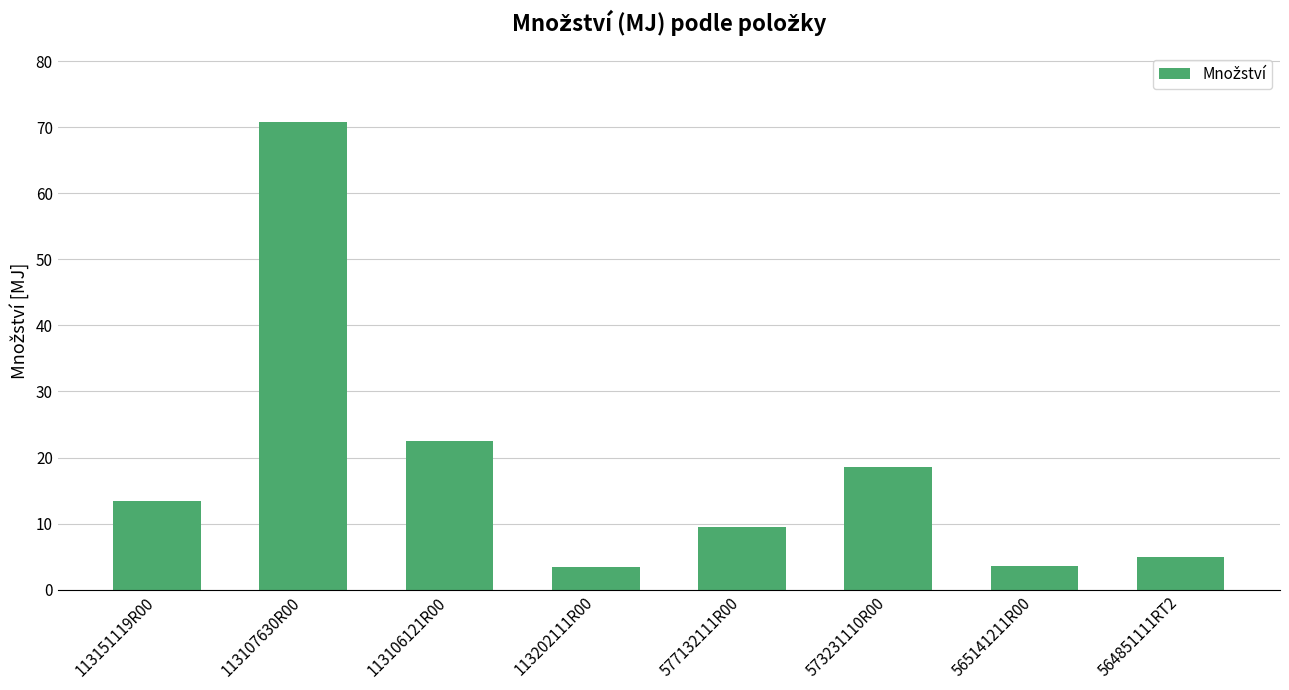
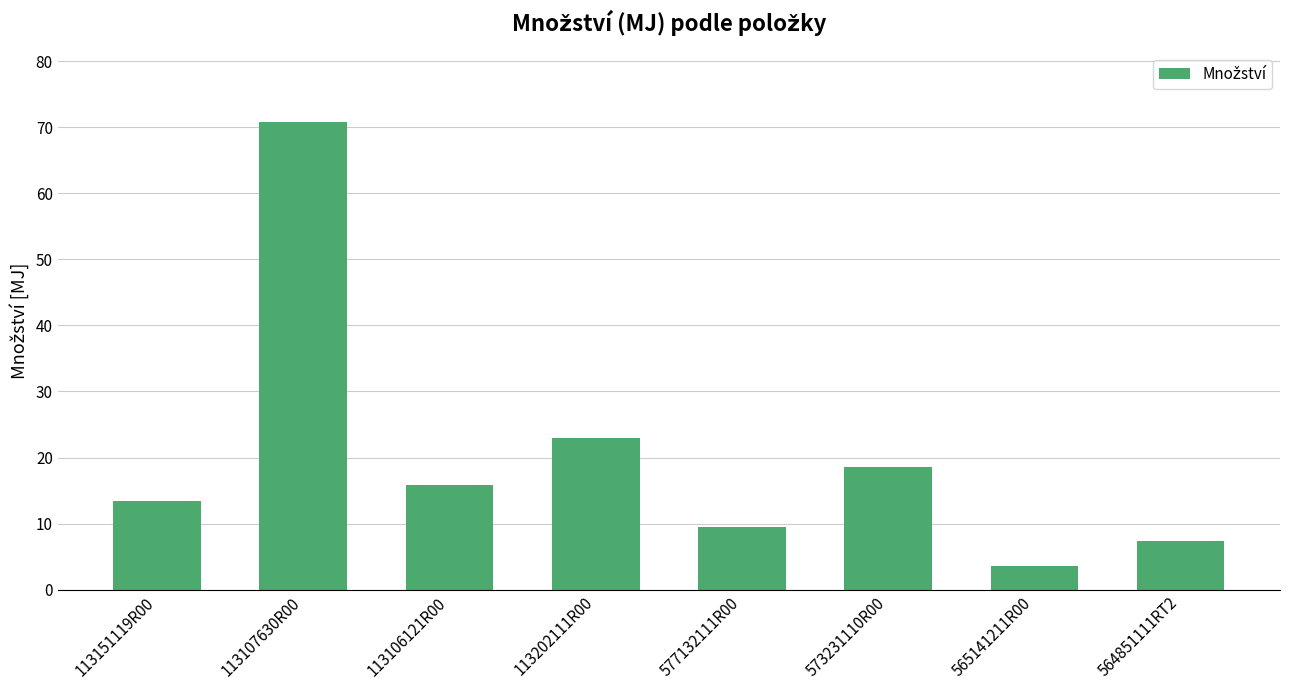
113106121R00: 23 -> 16
113202111R00: 4 -> 23
564851111RT2: 5 -> 7
